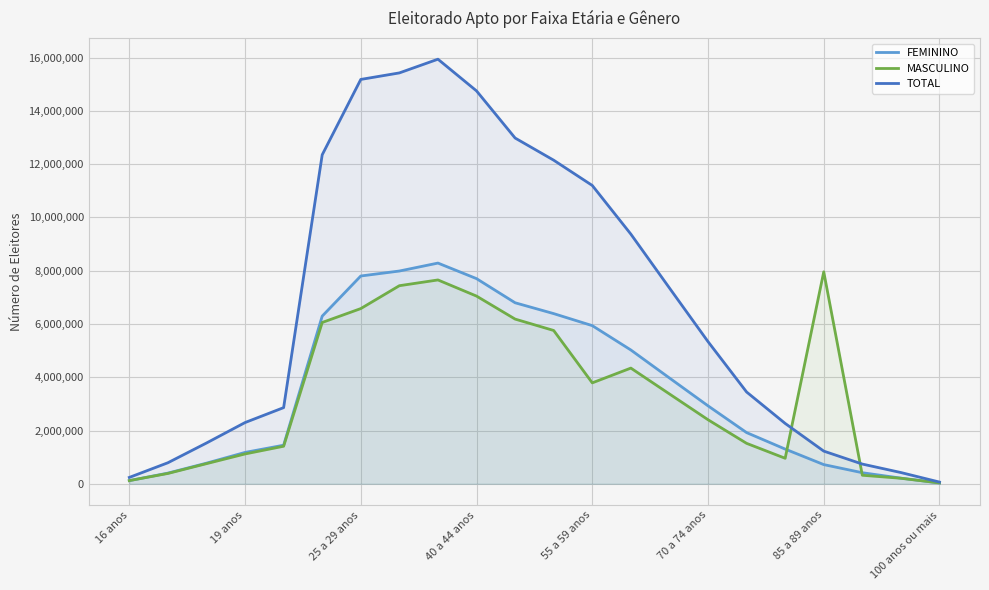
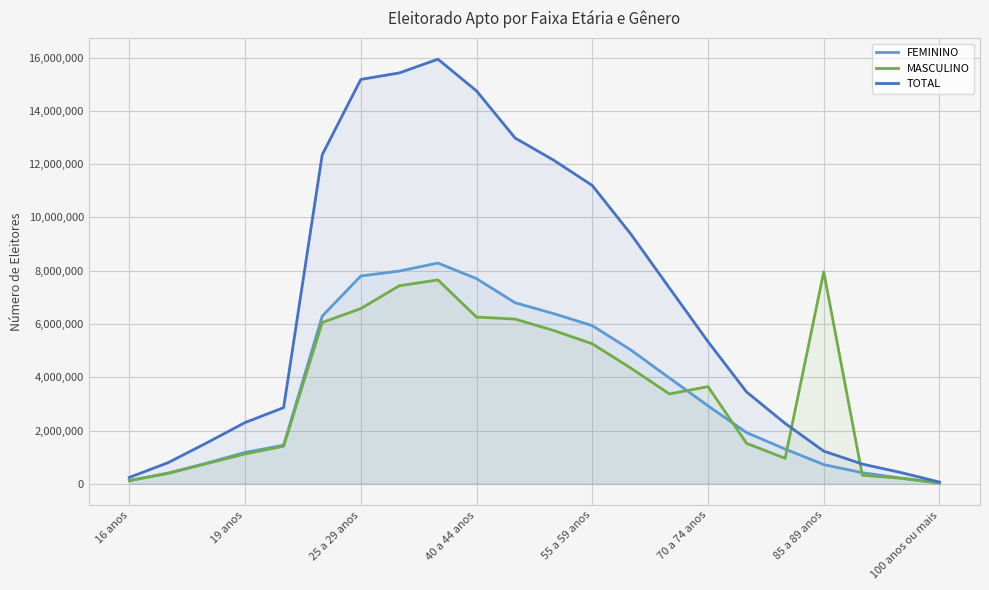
MASCULINO, 40 a 44 anos: 7,000,000 -> 6,300,000
MASCULINO, 55 a 59 anos: 3,800,000 -> 5,300,000
MASCULINO, 70 a 74 anos: 2,400,000 -> 3,600,000
